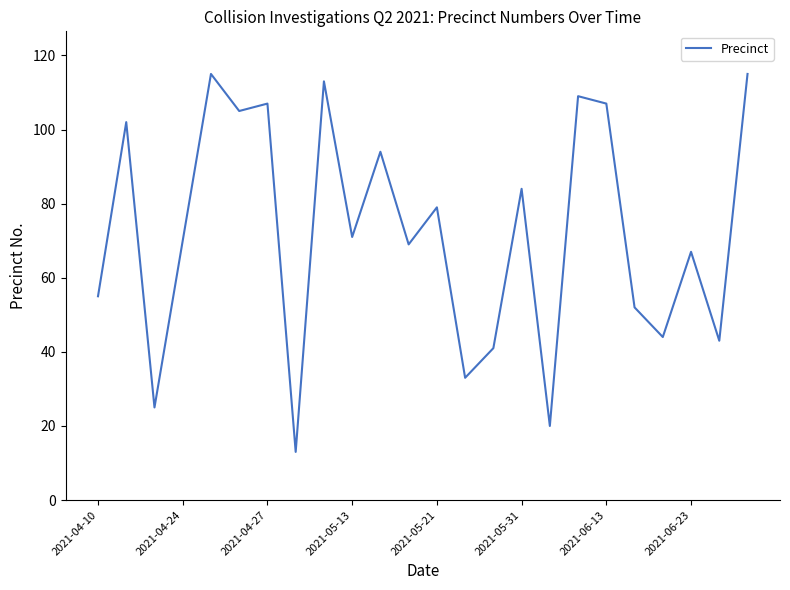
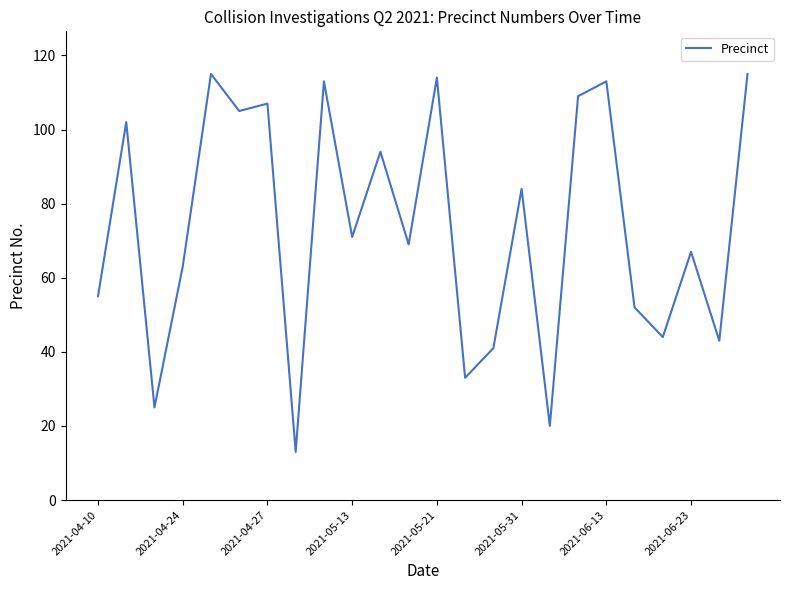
2021-04-24: 70 -> 63
2021-05-21: 79 -> 114
2021-06-13: 107 -> 113
